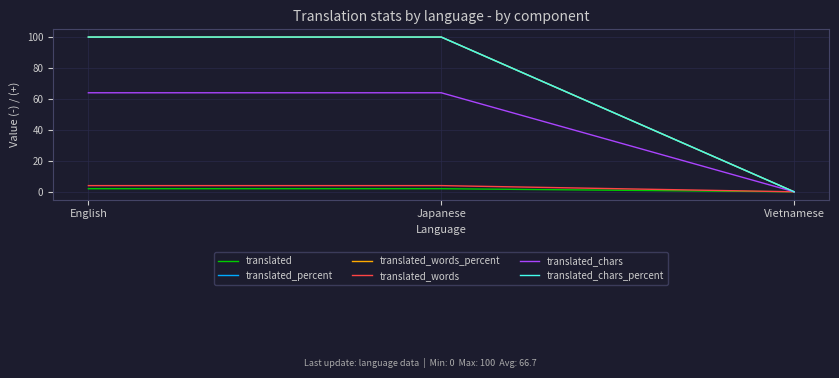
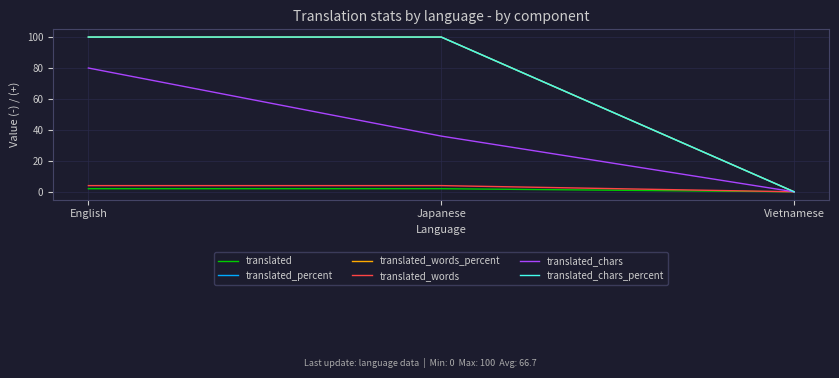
translated_chars, English: 64 -> 80
translated_chars, Japanese: 64 -> 36
